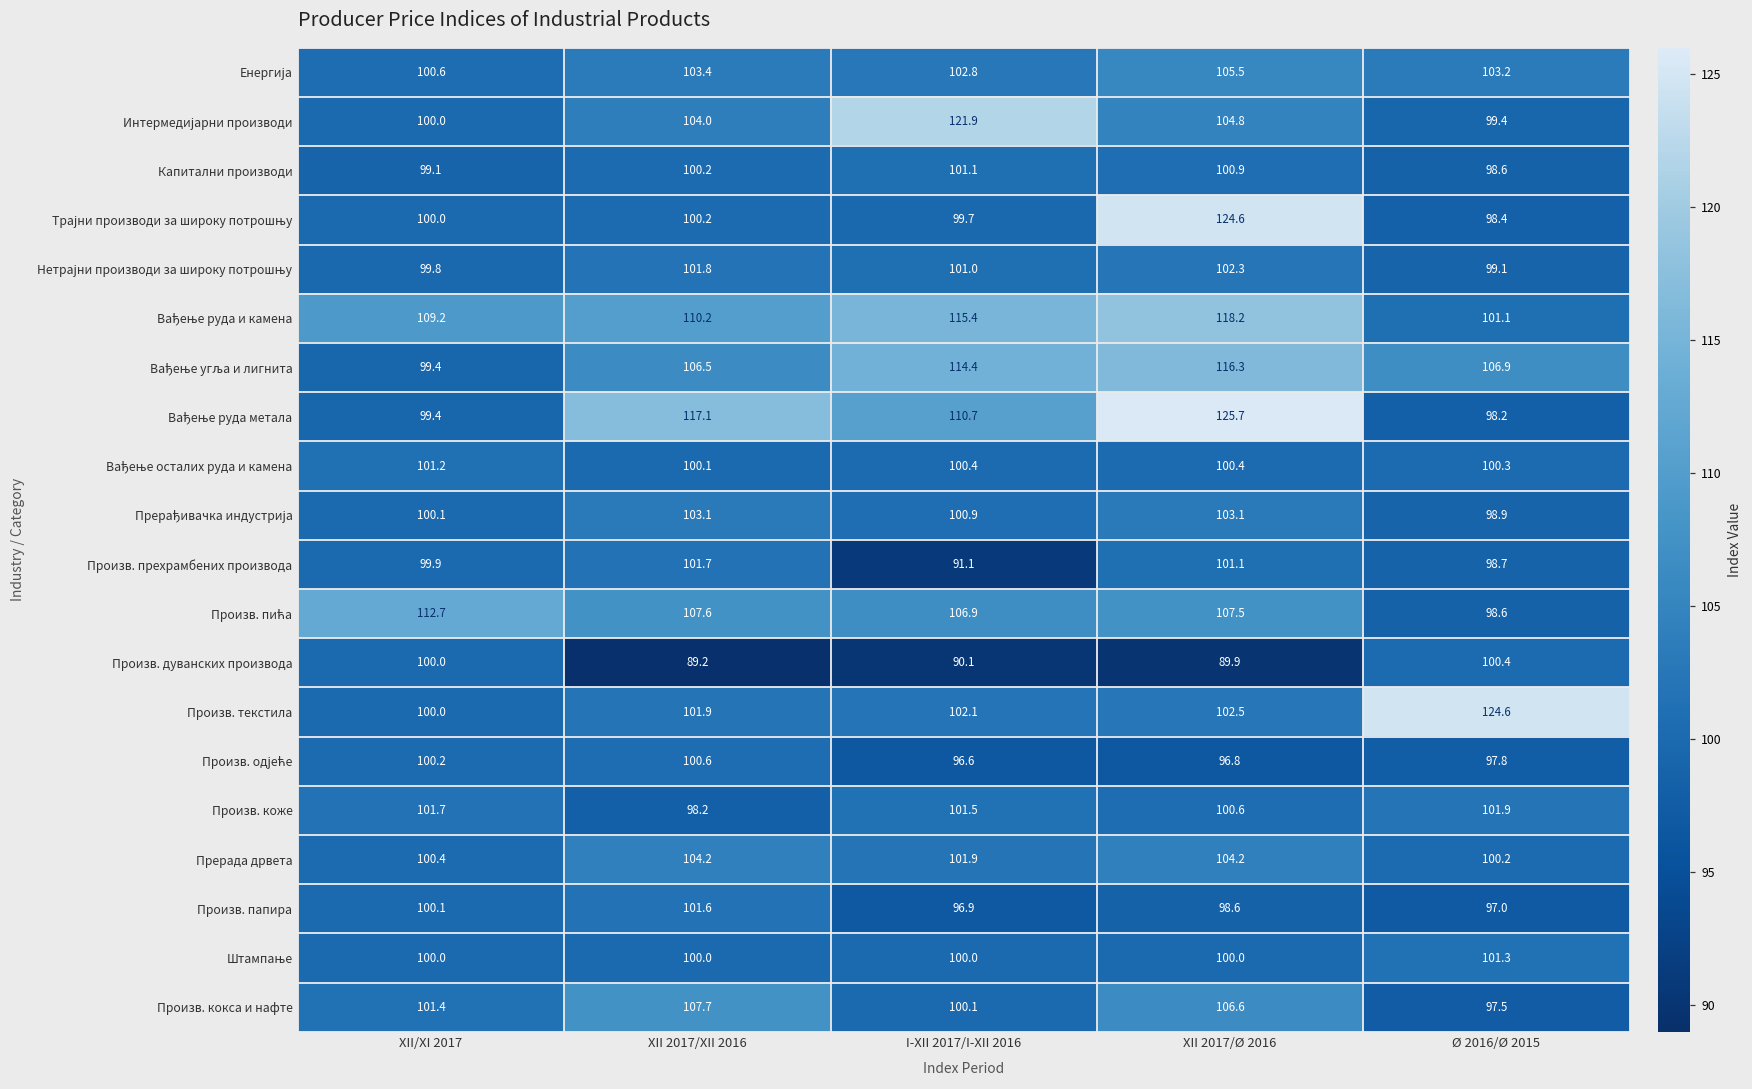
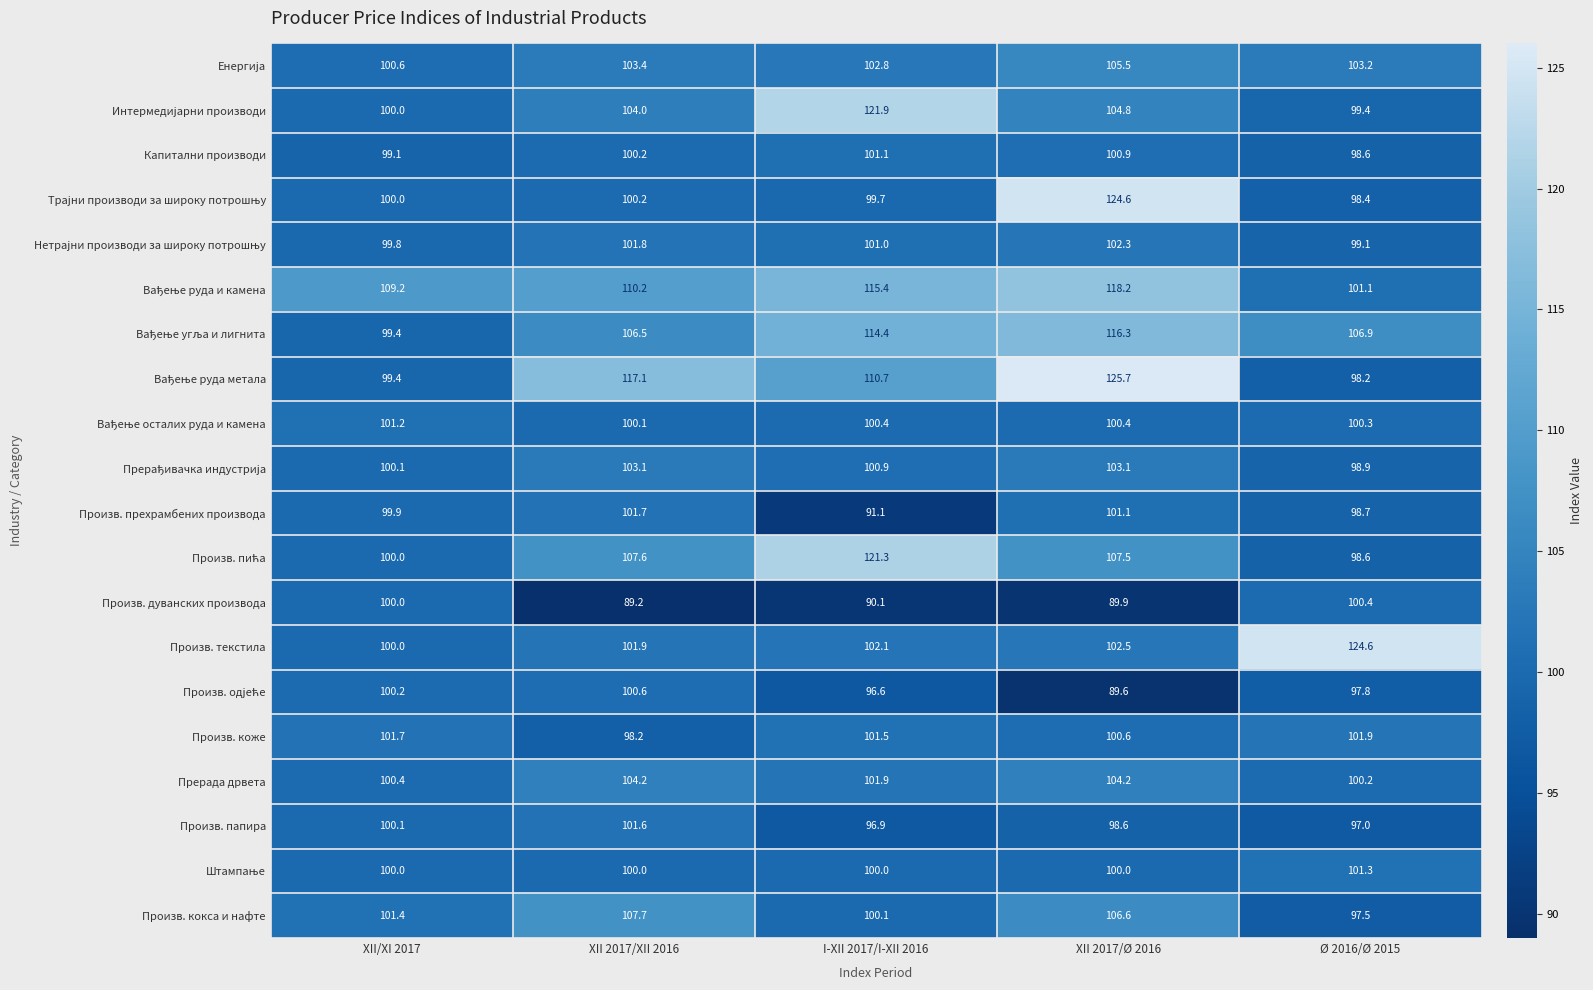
Произв. пића, XII/XI 2017: 112.7 -> 100.0
Произв. пића, I-XII 2017/I-XII 2016: 106.9 -> 121.3
Произв. одјеће, XII 2017/Ø 2016: 96.8 -> 89.6
